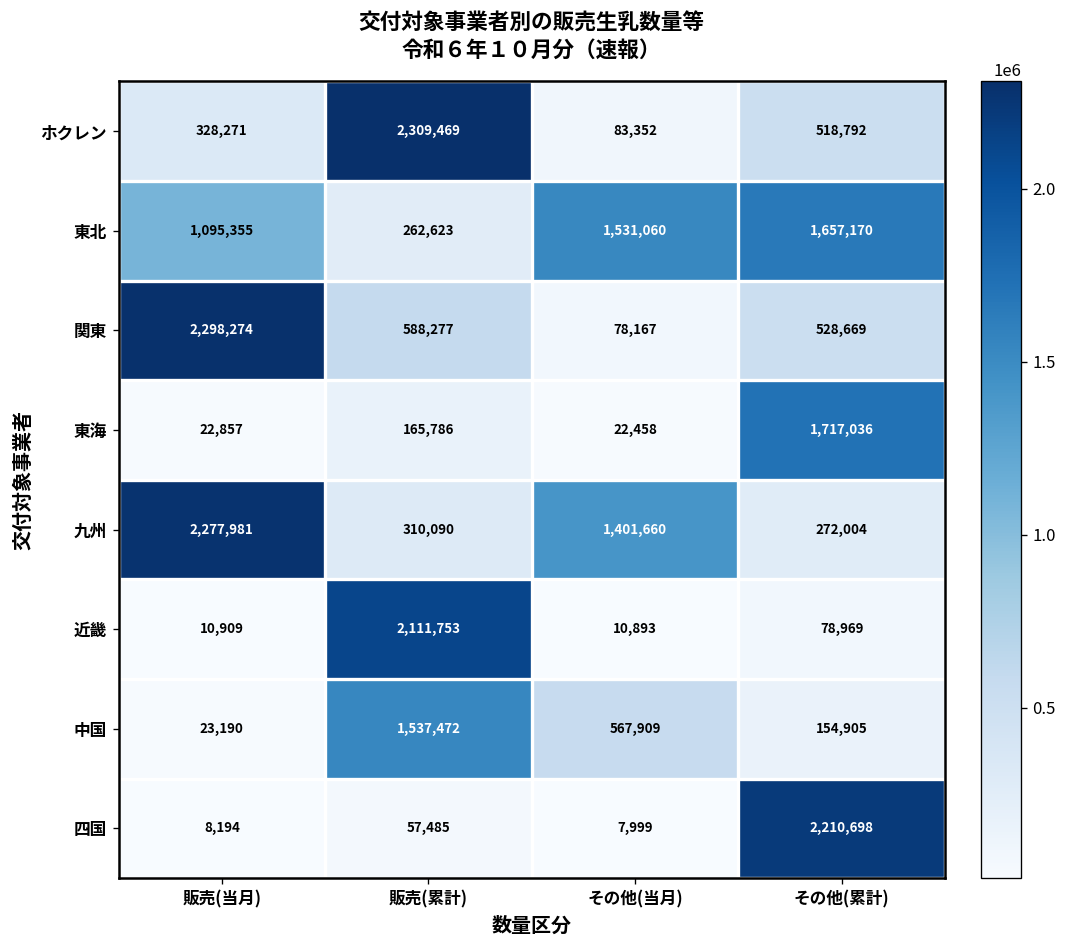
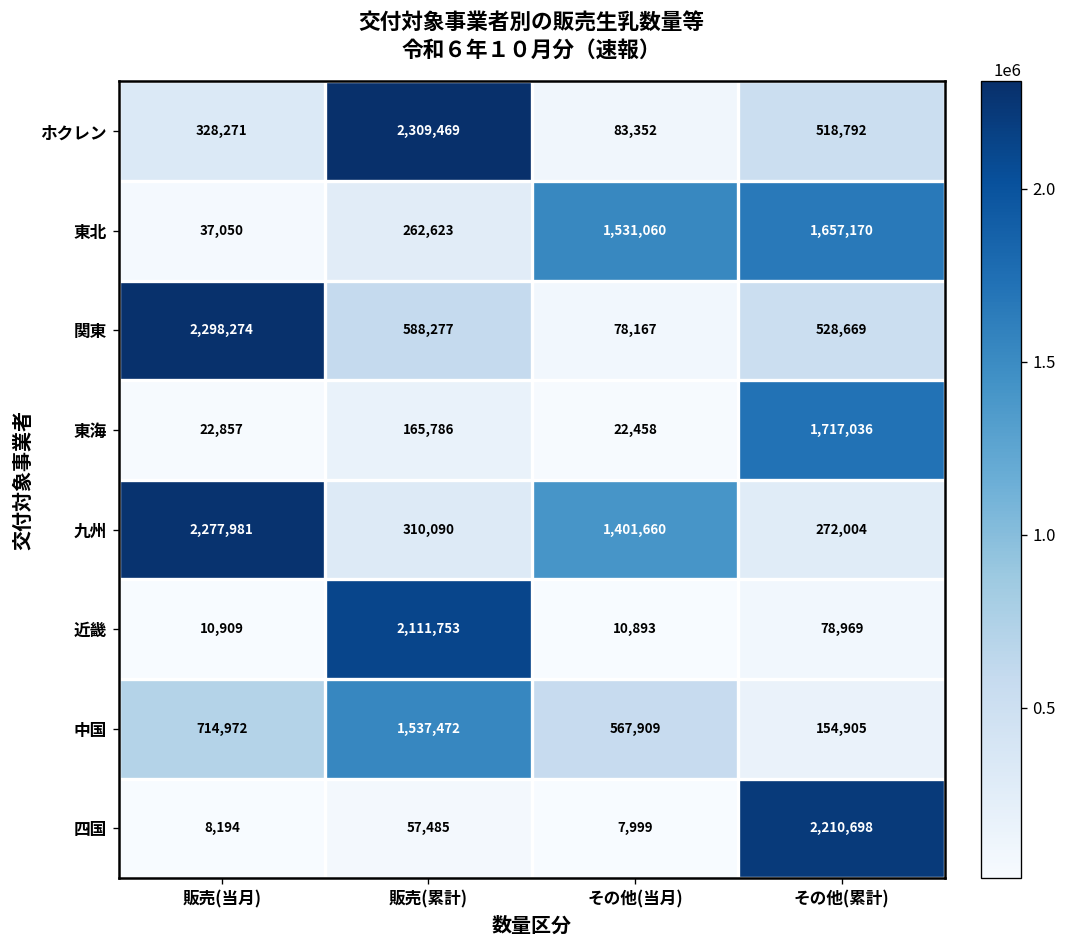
東北, 販売(当月): 1,095,355 -> 37,050
中国, 販売(当月): 23,190 -> 714,972
